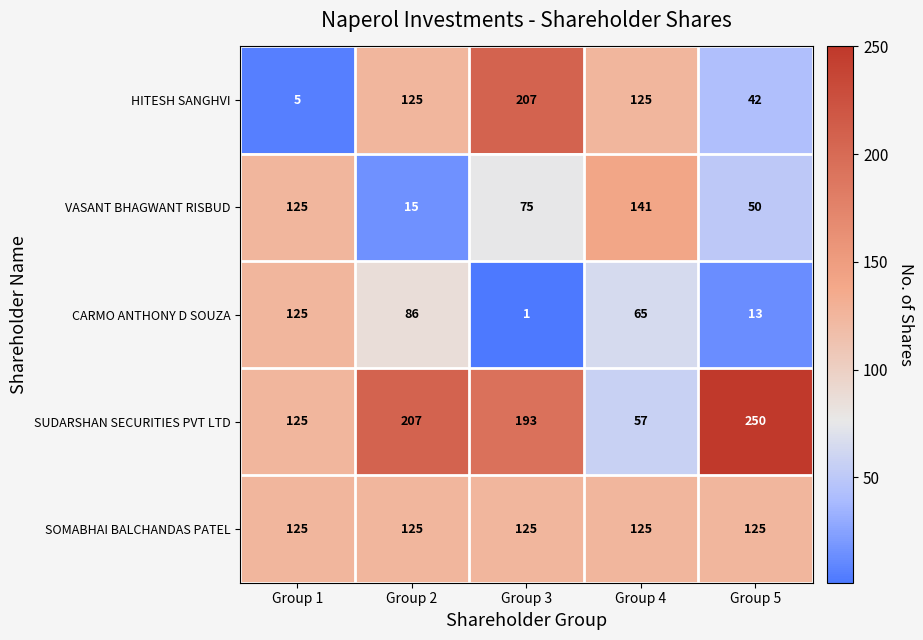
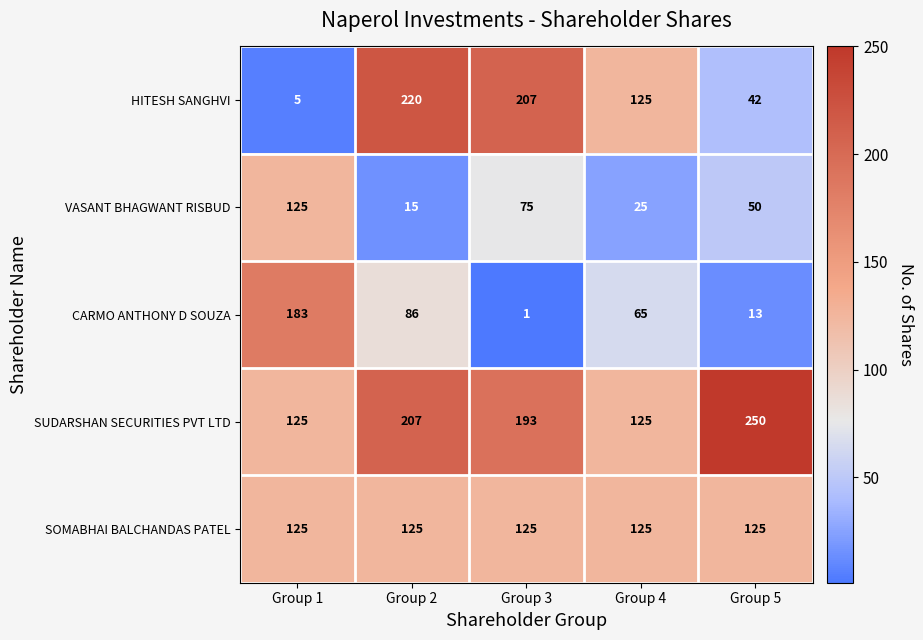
HITESH SANGHVI, Group 2: 125 -> 220
VASANT BHAGWANT RISBUD, Group 4: 141 -> 25
CARMO ANTHONY D SOUZA, Group 1: 125 -> 183
SUDARSHAN SECURITIES PVT LTD, Group 4: 57 -> 125
